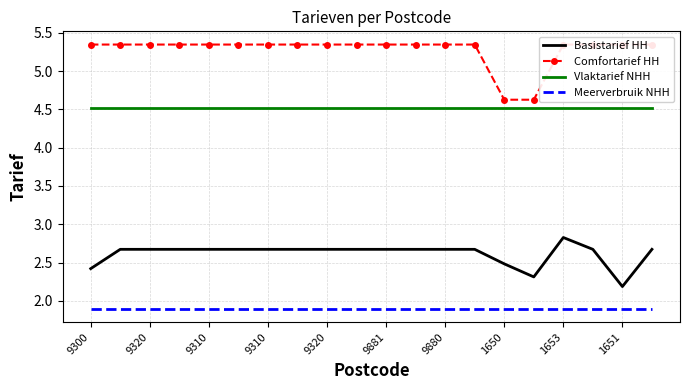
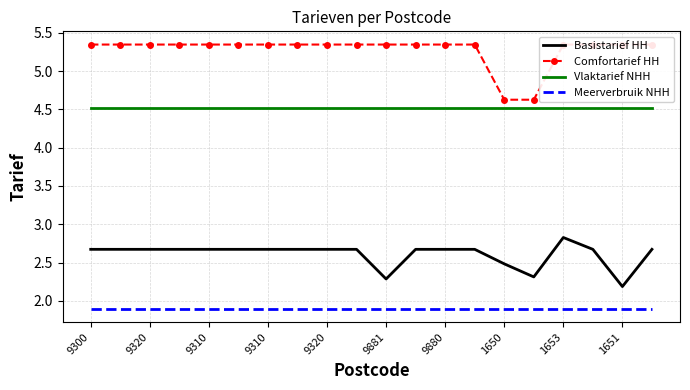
Basistarief HH, 9300: 2.4 -> 2.7
Basistarief HH, 9881: 2.7 -> 2.3
